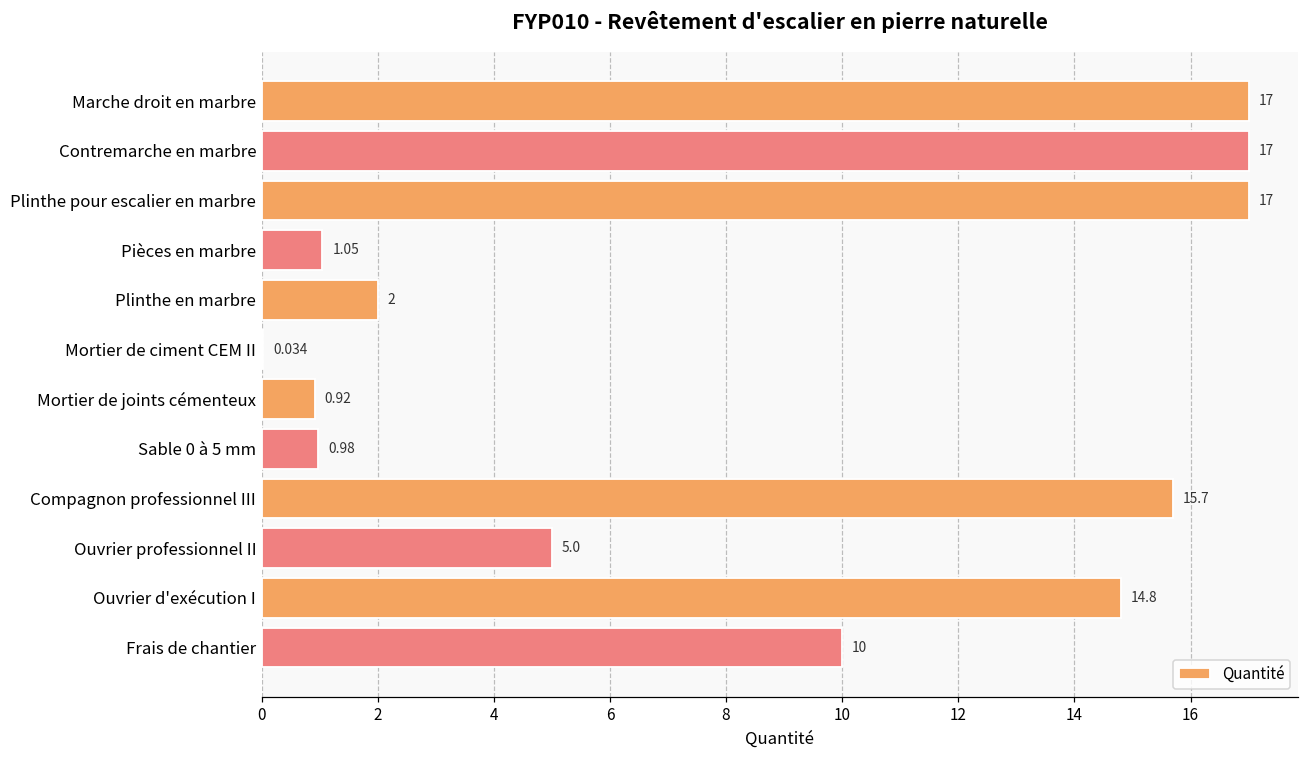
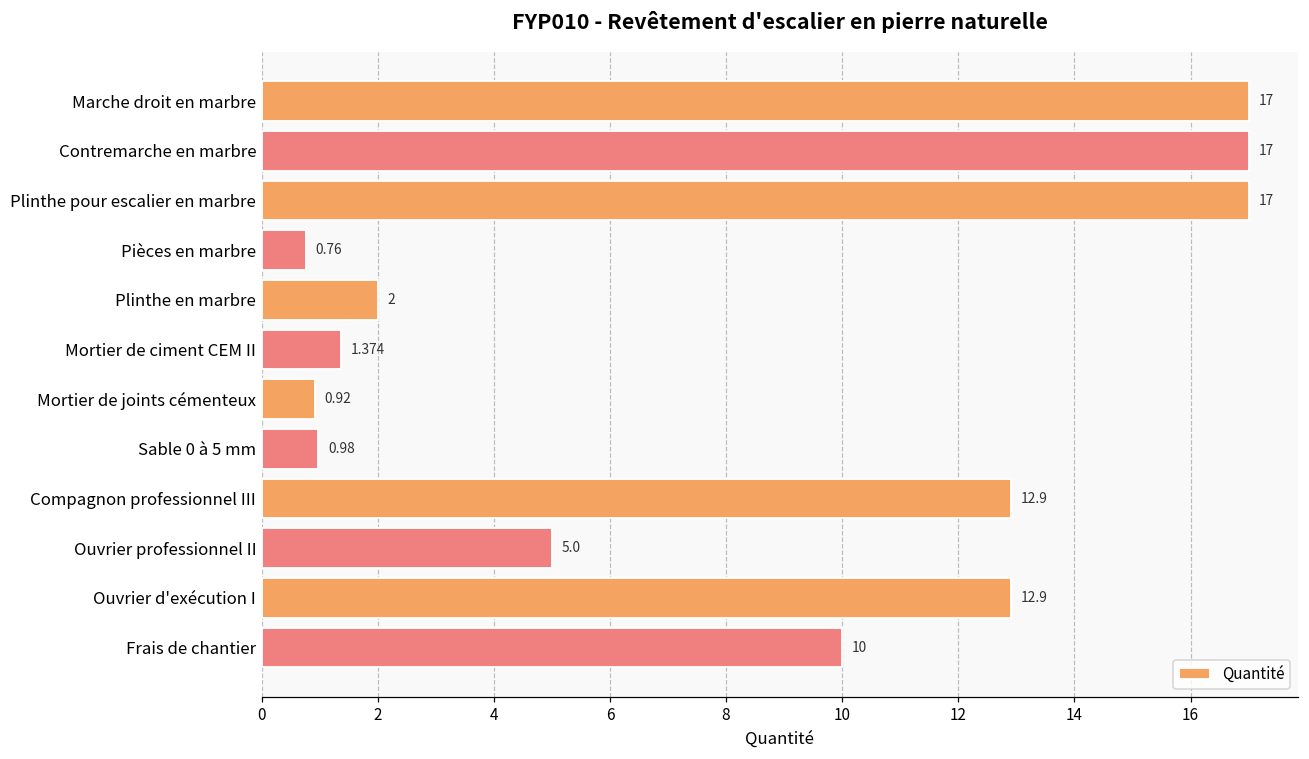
Pièces en marbre: 1.05 -> 0.76
Mortier de ciment CEM II: 0.034 -> 1.374
Compagnon professionnel III: 15.7 -> 12.9
Ouvrier d'exécution I: 14.8 -> 12.9
